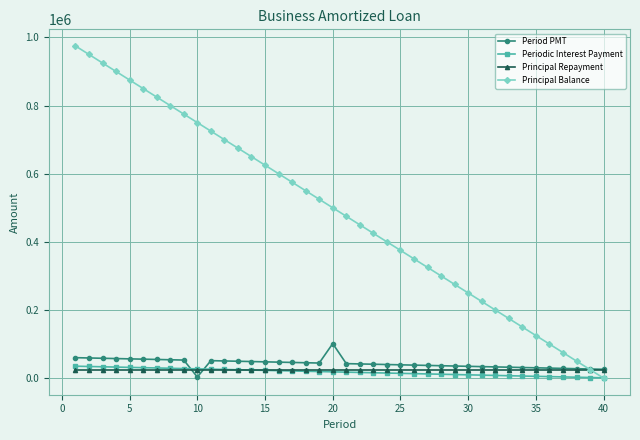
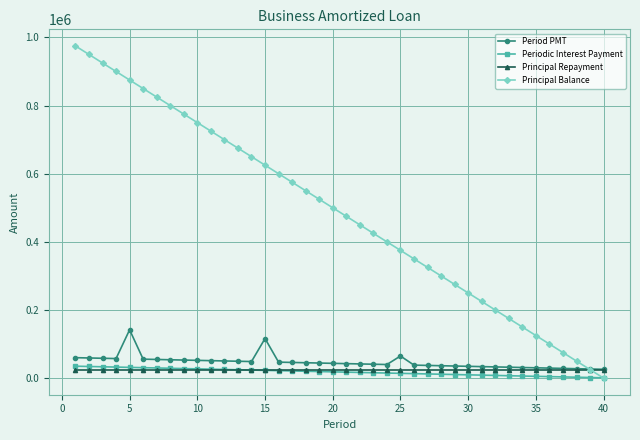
Period PMT, 5: 60000 -> 140000
Period PMT, 10: 0 -> 50000
Period PMT, 15: 50000 -> 120000
Period PMT, 20: 100000 -> 40000
Period PMT, 25: 40000 -> 60000
